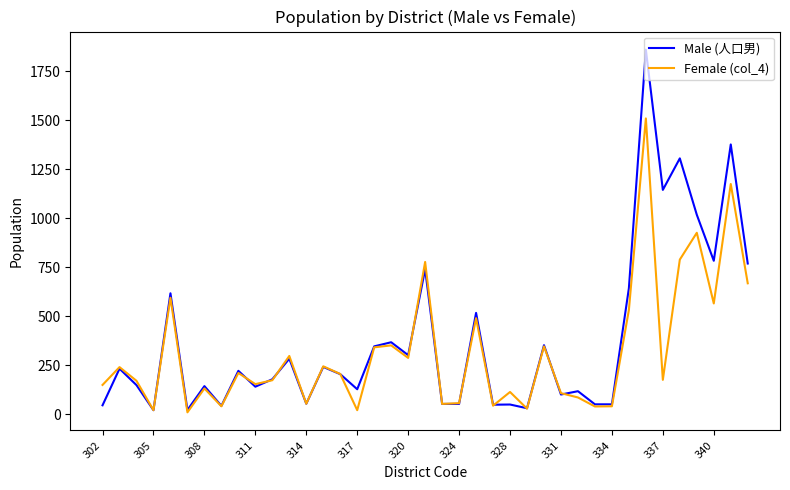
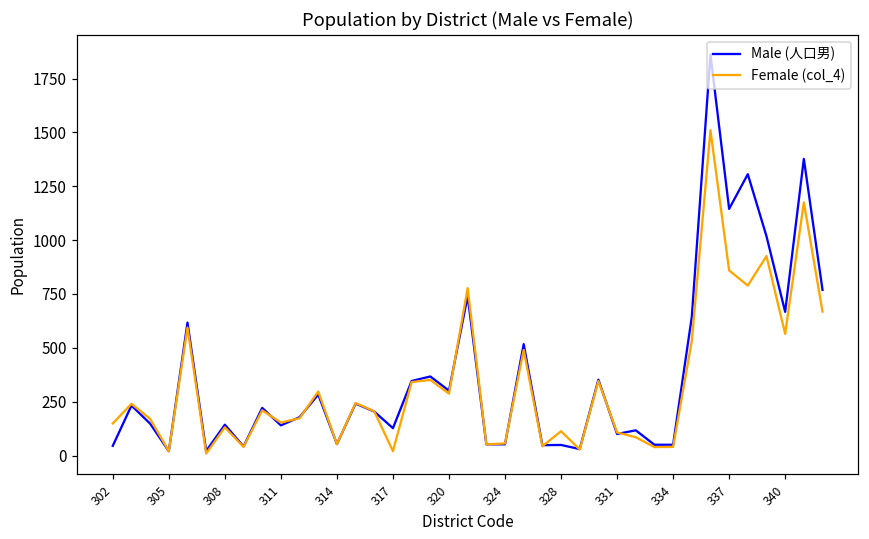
Female (col_4), 337: 180 -> 860
Male (人口男), 340: 780 -> 670
